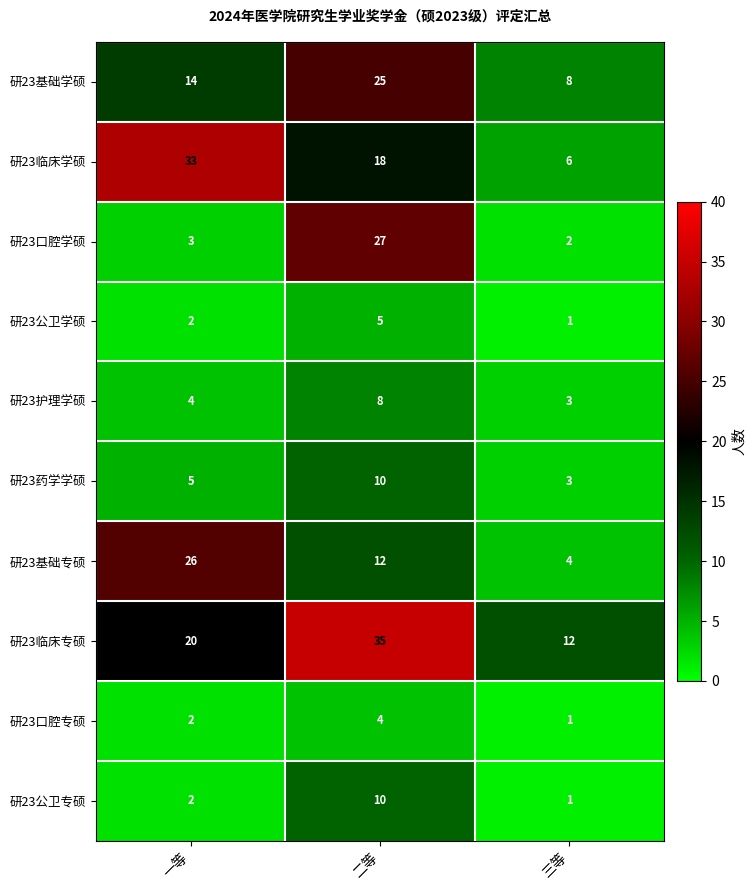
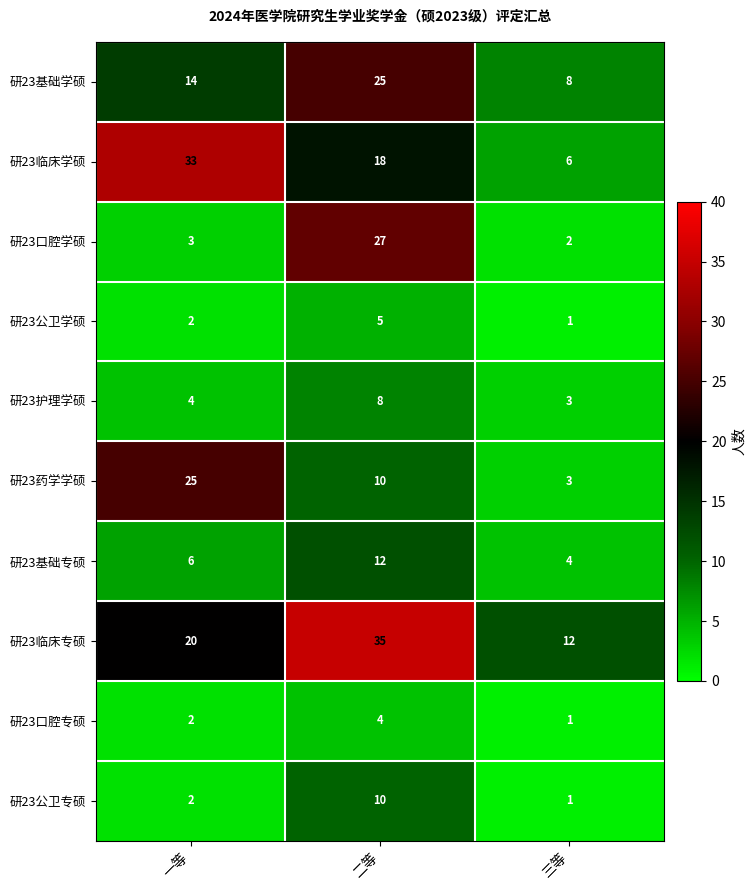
研23药学学硕, 一等: 5 -> 25
研23基础专硕, 一等: 26 -> 6
